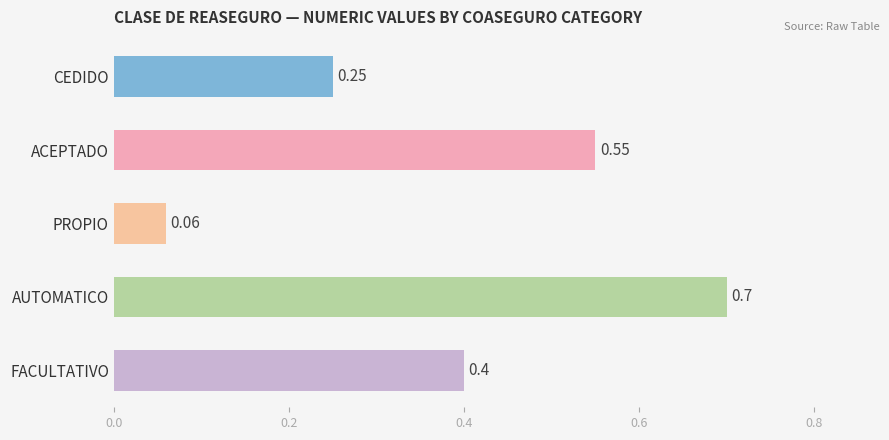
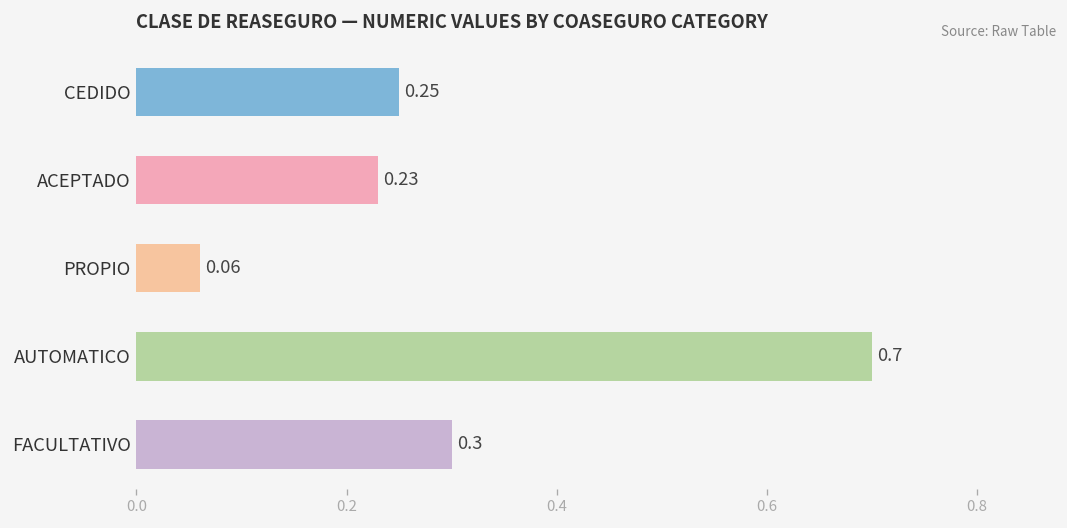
ACEPTADO: 0.55 -> 0.23
FACULTATIVO: 0.4 -> 0.3
